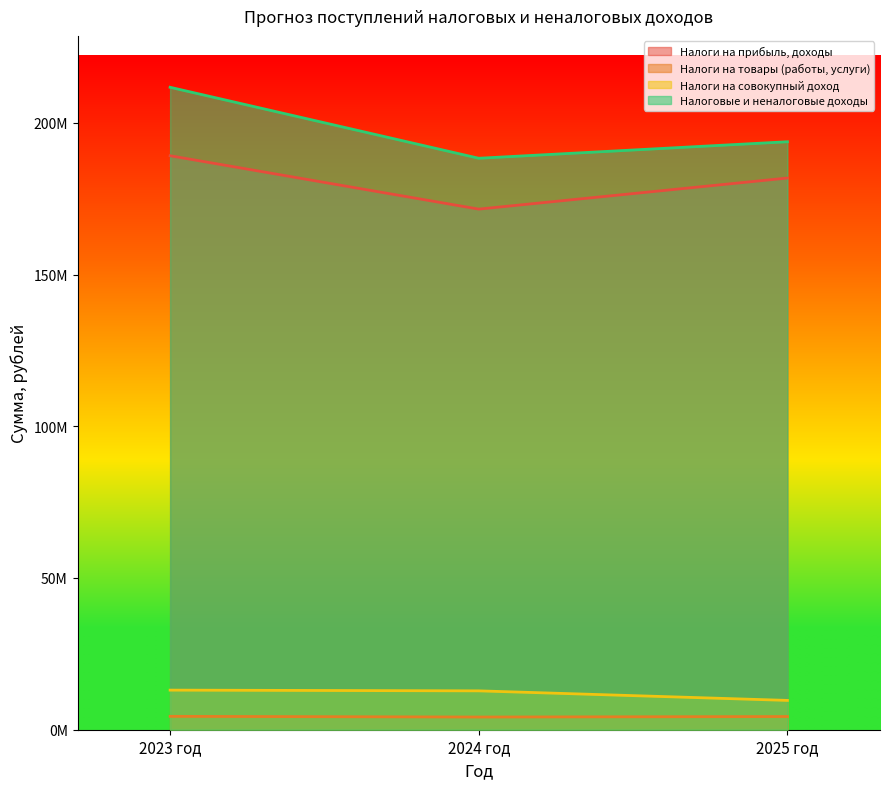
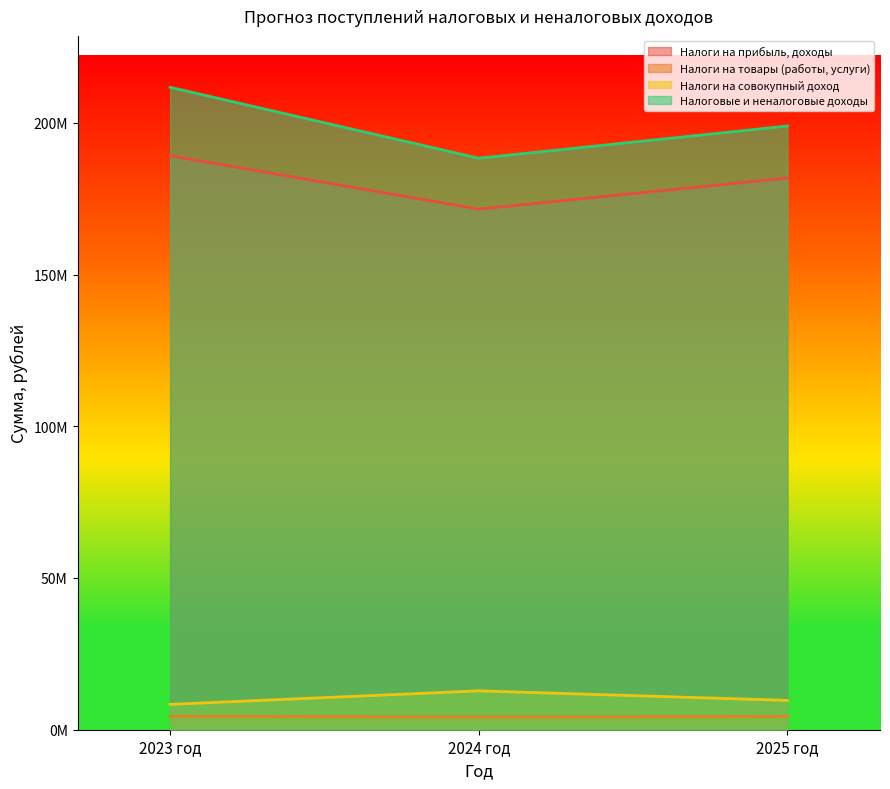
Налоги на совокупный доход, 2023 год: 13000000 -> 8000000
Налоговые и неналоговые доходы, 2025 год: 194000000 -> 199000000
